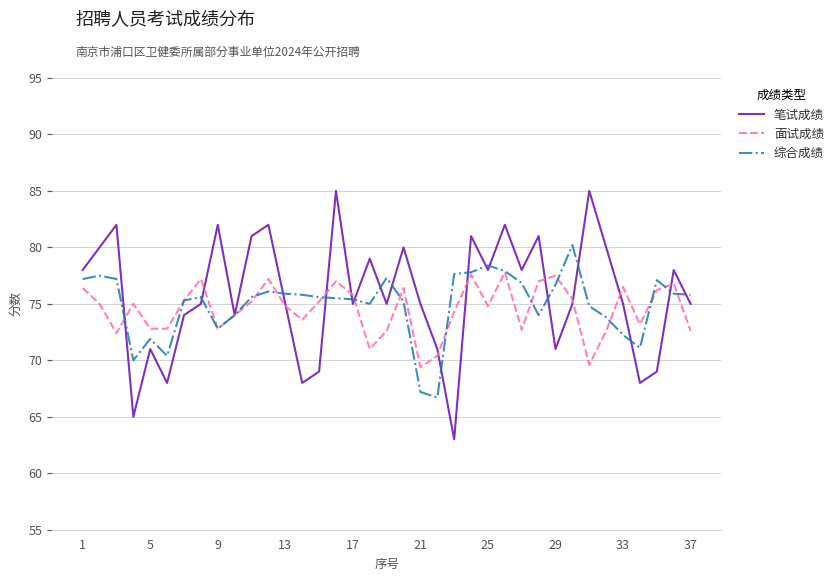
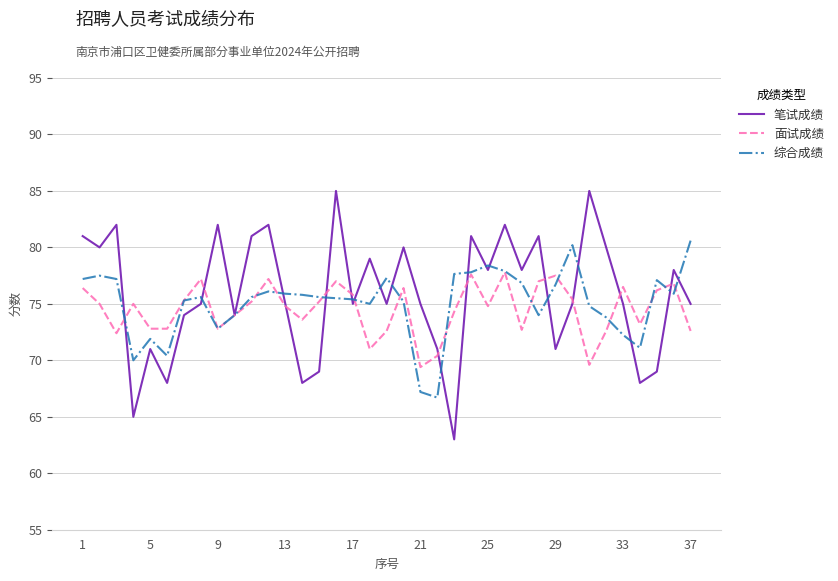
笔试成绩, 1: 78 -> 81
综合成绩, 37: 75.8 -> 80.6
